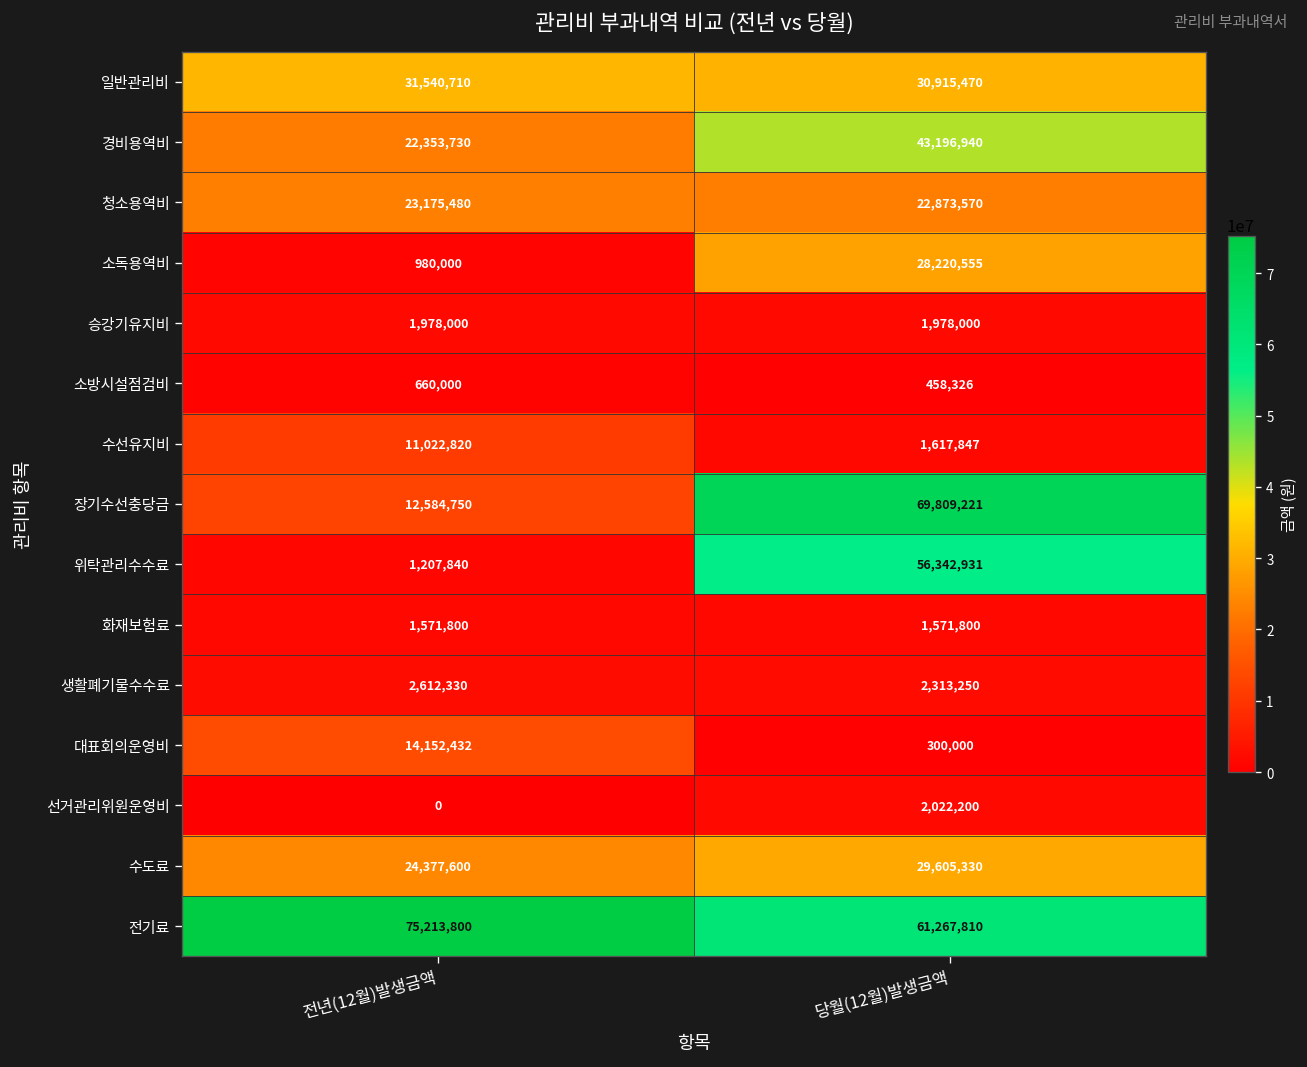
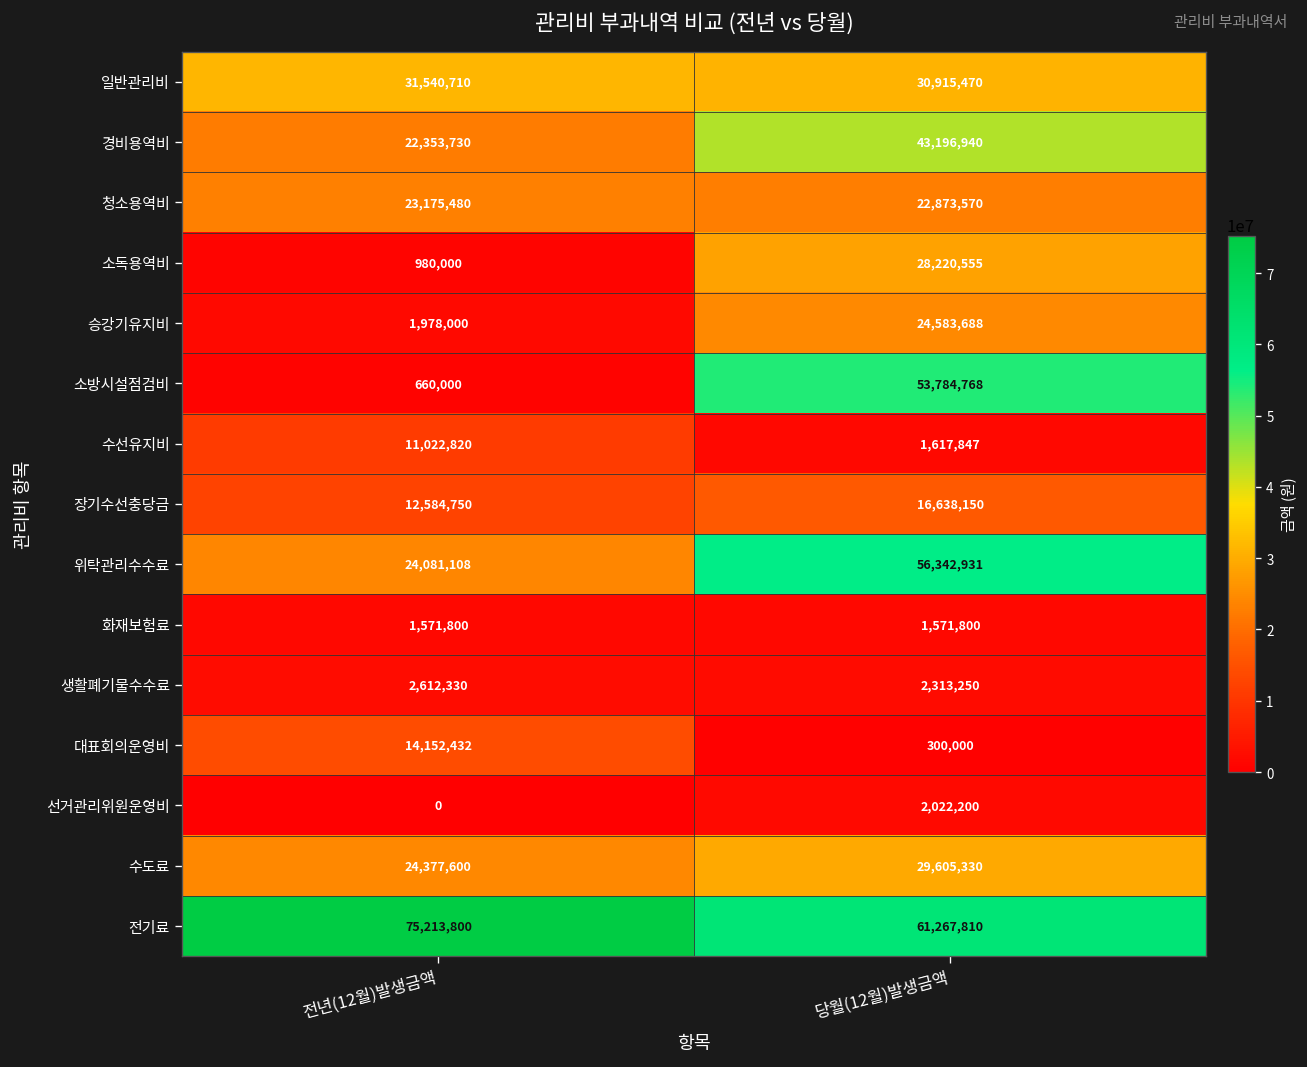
승강기유지비, 당월(12월)발생금액: 1,978,000 -> 24,583,688
소방시설점검비, 당월(12월)발생금액: 458,326 -> 53,784,768
장기수선충당금, 당월(12월)발생금액: 69,809,221 -> 16,638,150
위탁관리수수료, 전년(12월)발생금액: 1,207,840 -> 24,081,108
